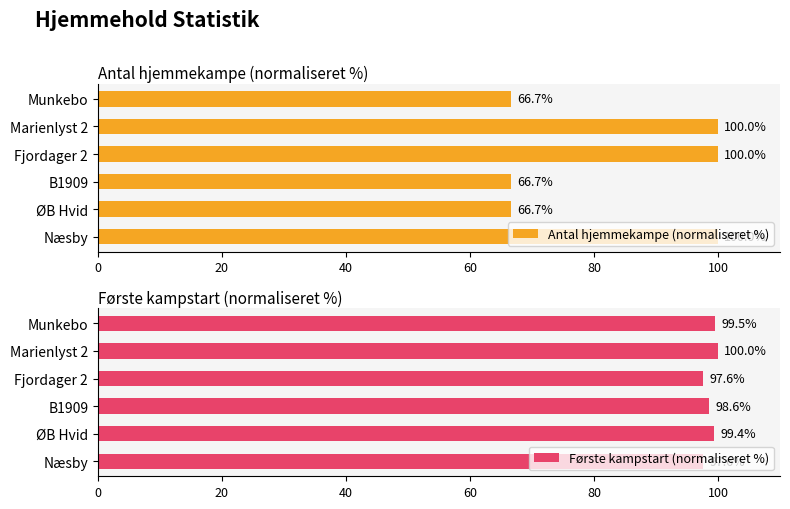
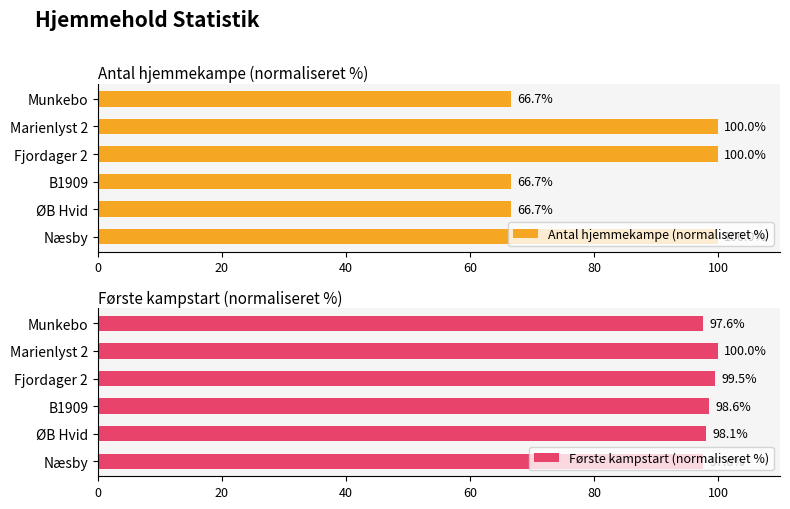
Første kampstart (normaliseret %), Munkebo: 99.5% -> 97.6%
Første kampstart (normaliseret %), Fjordager 2: 97.6% -> 99.5%
Første kampstart (normaliseret %), ØB Hvid: 99.4% -> 98.1%
